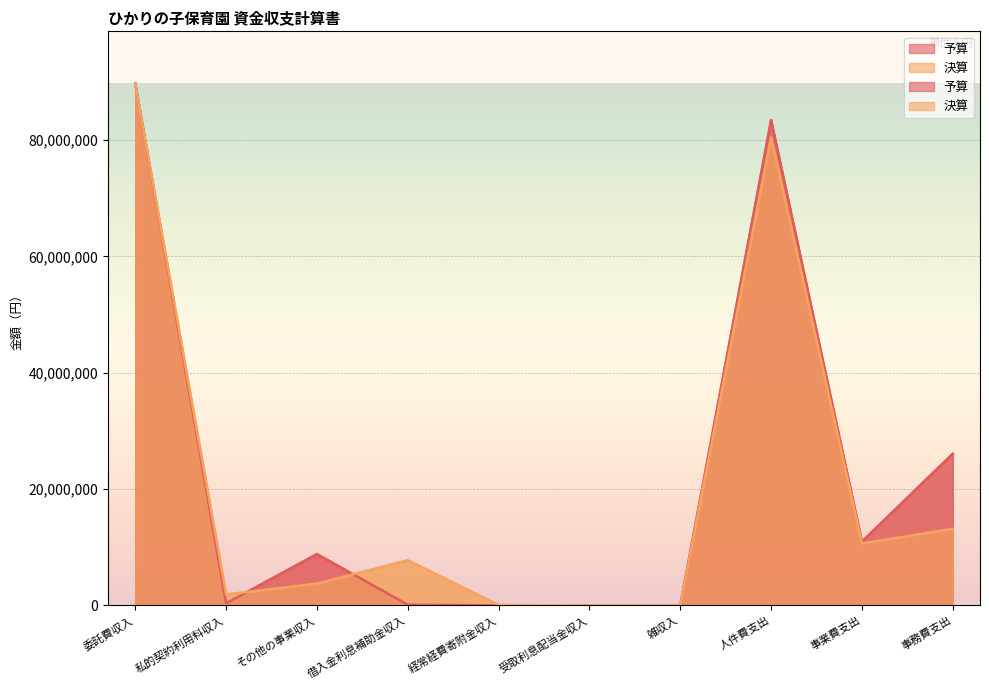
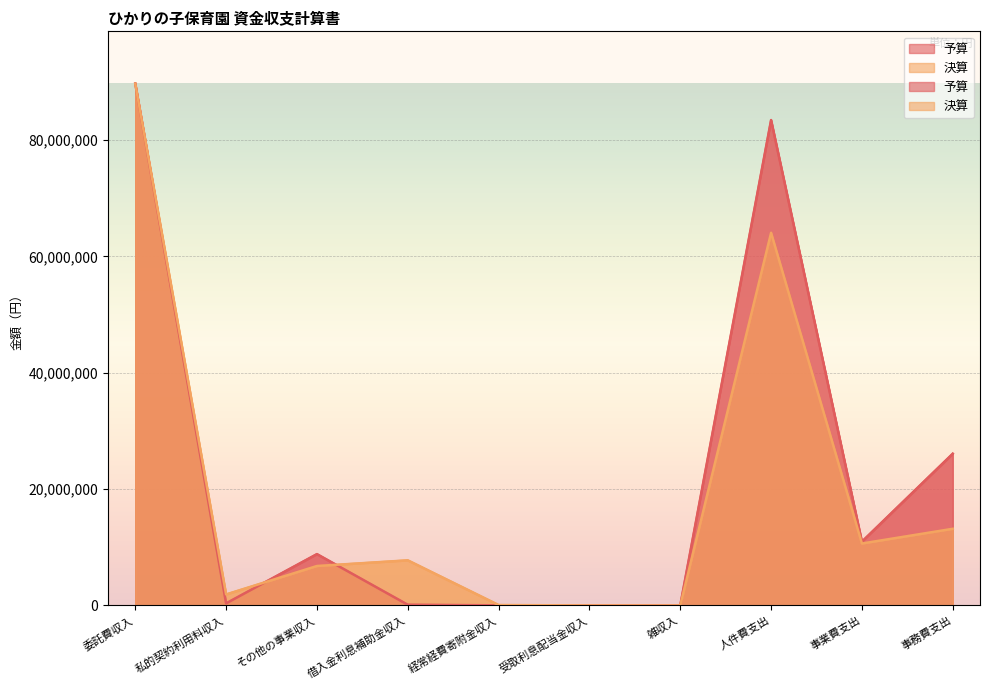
決算, その他の事業収入: 4,000,000 -> 7,000,000
決算, 人件費支出: 80,000,000 -> 64,000,000
